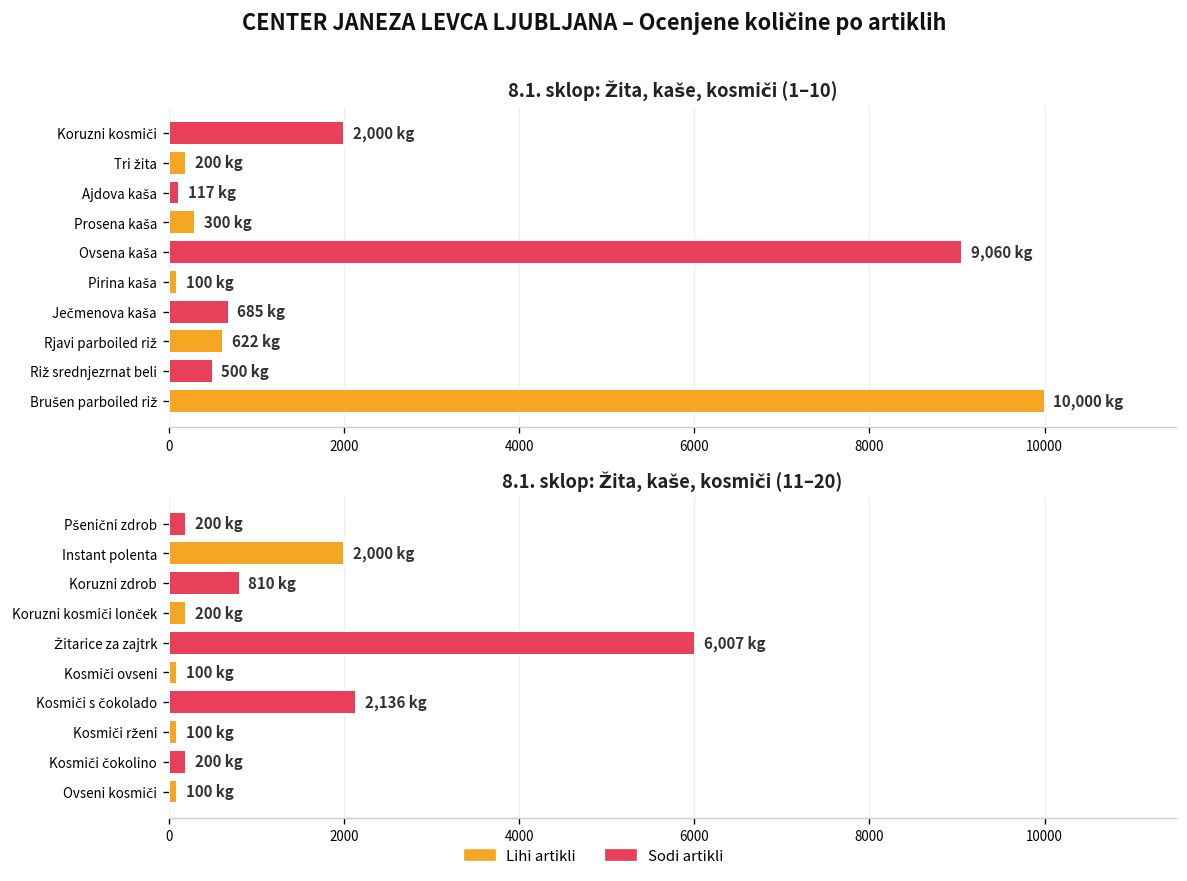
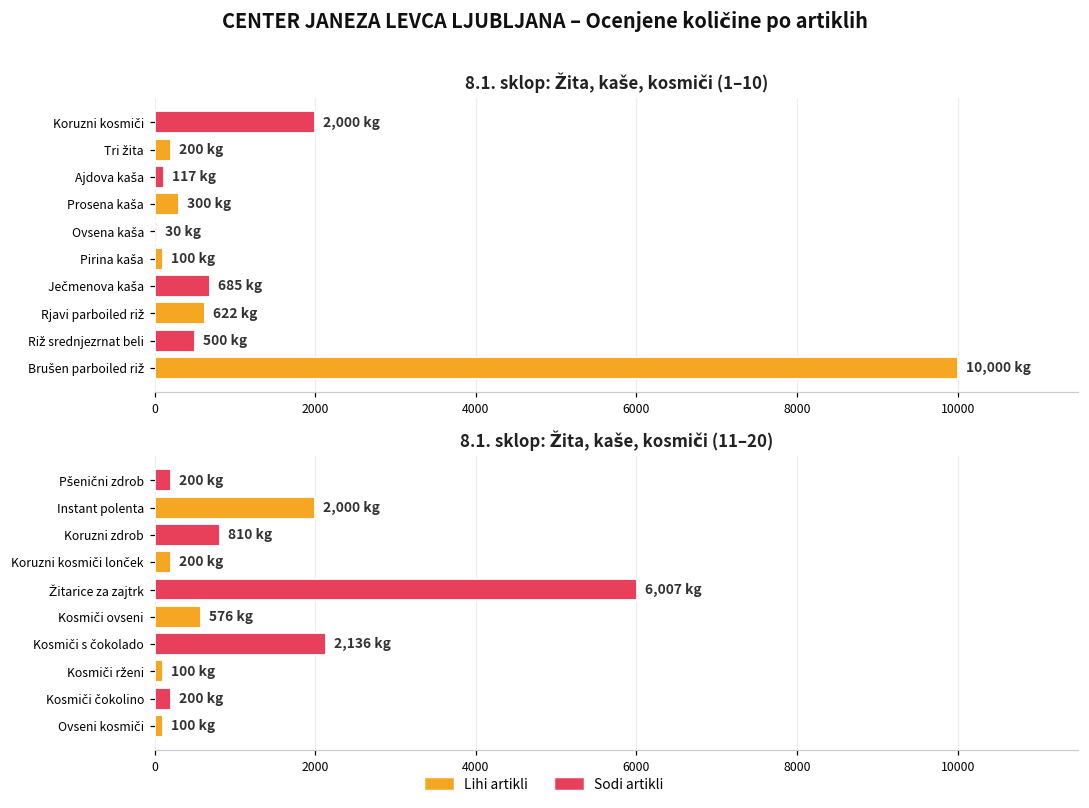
8.1. sklop: Žita, kaše, kosmiči (1–10), Ovsena kaša: 9,060 -> 30
8.1. sklop: Žita, kaše, kosmiči (11–20), Kosmiči ovseni: 100 -> 576
